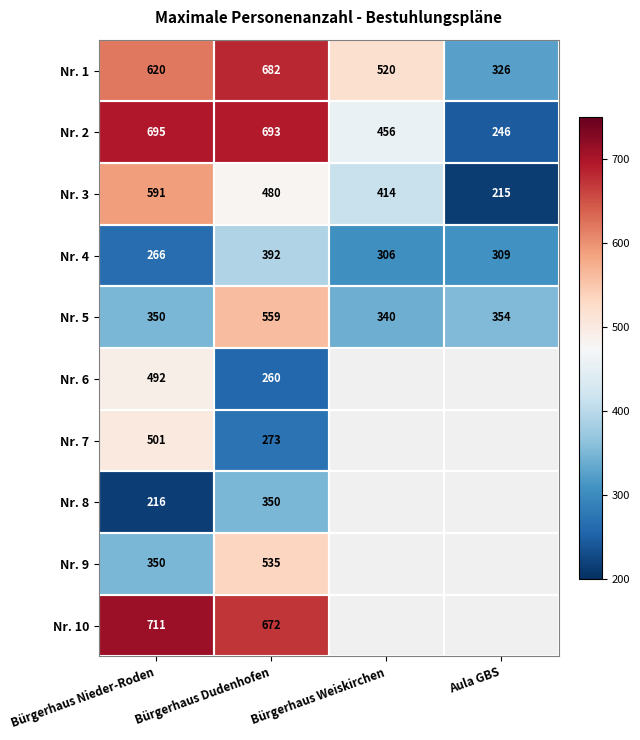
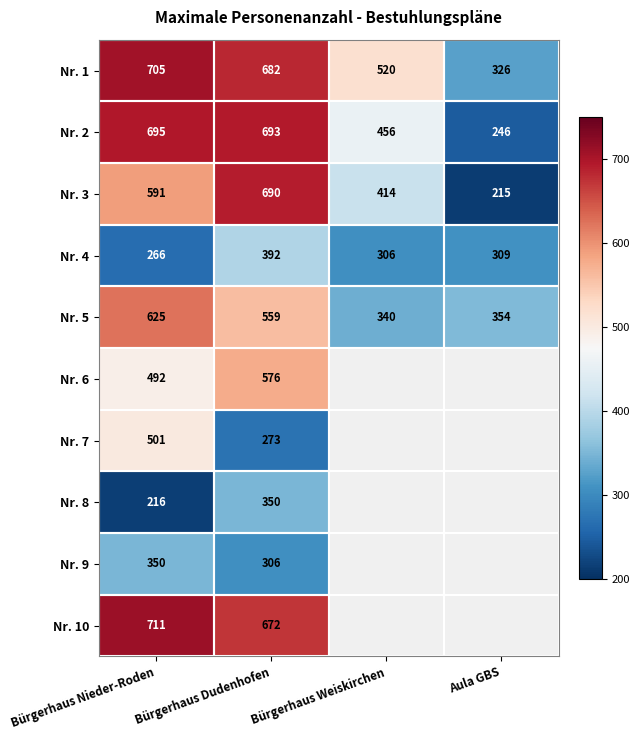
Nr. 1, Bürgerhaus Nieder-Roden: 620 -> 705
Nr. 3, Bürgerhaus Dudenhofen: 480 -> 690
Nr. 5, Bürgerhaus Nieder-Roden: 350 -> 625
Nr. 6, Bürgerhaus Dudenhofen: 260 -> 576
Nr. 9, Bürgerhaus Dudenhofen: 535 -> 306
